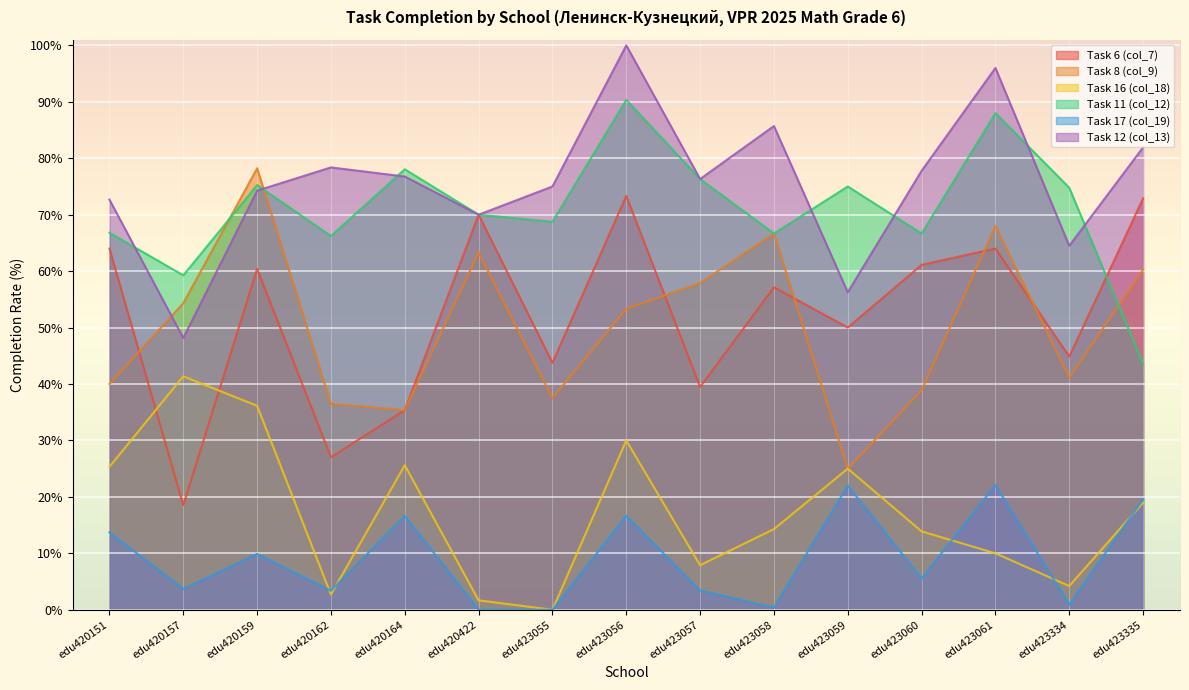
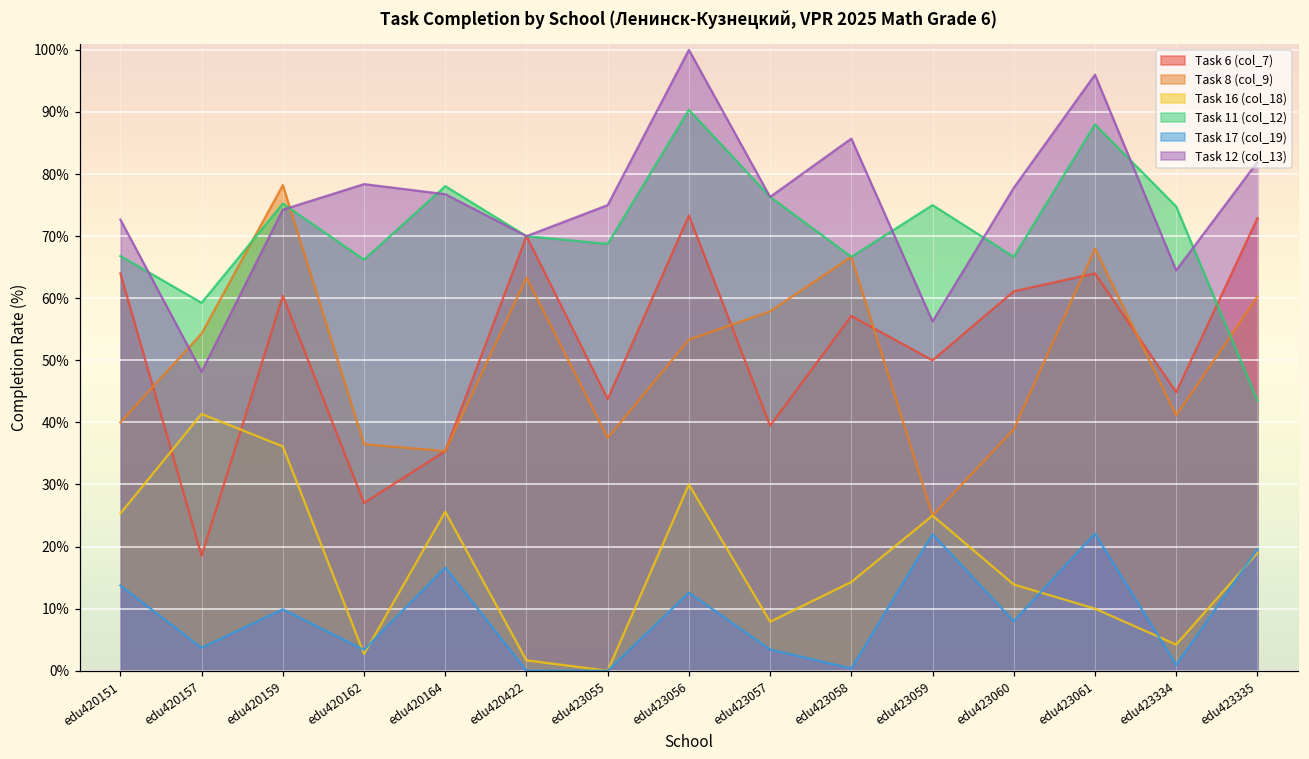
Task 17 (col_19), edu423056: 17% -> 13%
Task 17 (col_19), edu423060: 6% -> 8%
